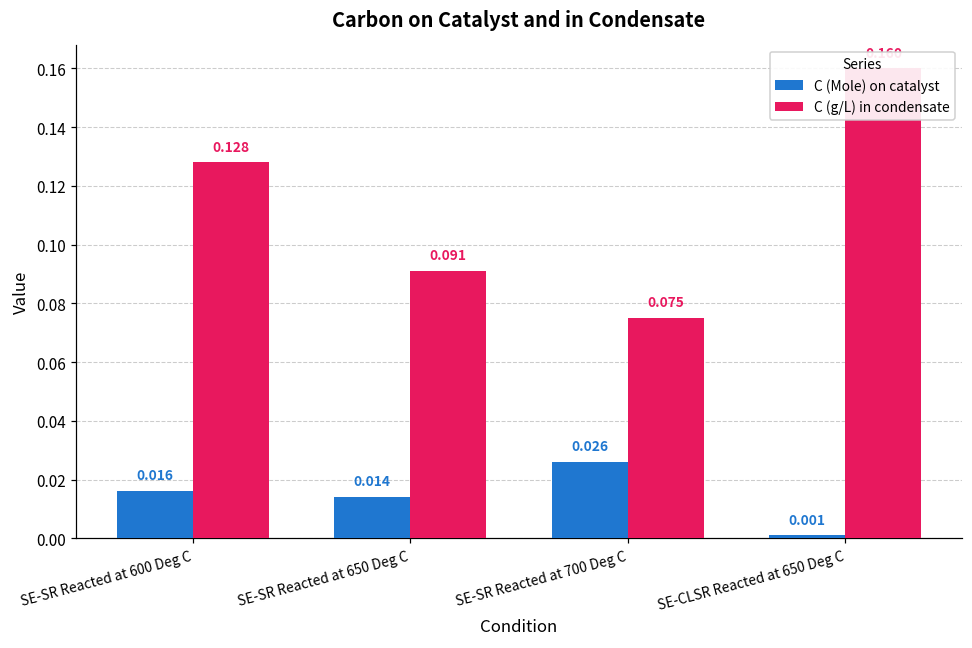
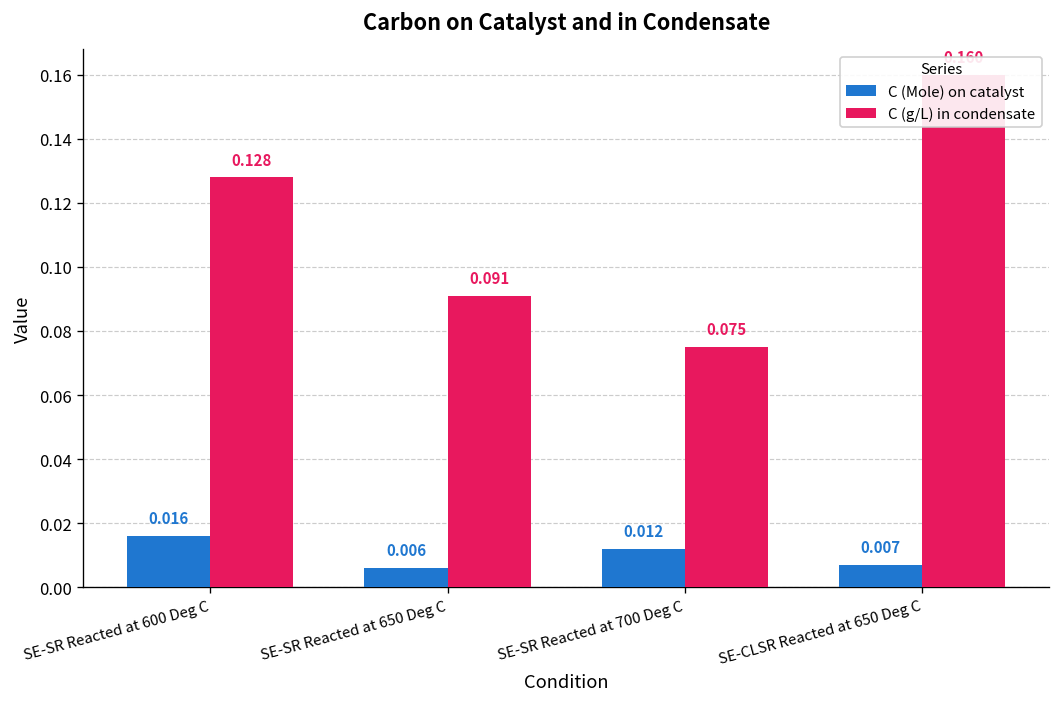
C (Mole) on catalyst, SE-SR Reacted at 650 Deg C: 0.014 -> 0.006
C (Mole) on catalyst, SE-SR Reacted at 700 Deg C: 0.026 -> 0.012
C (Mole) on catalyst, SE-CLSR Reacted at 650 Deg C: 0.001 -> 0.007
